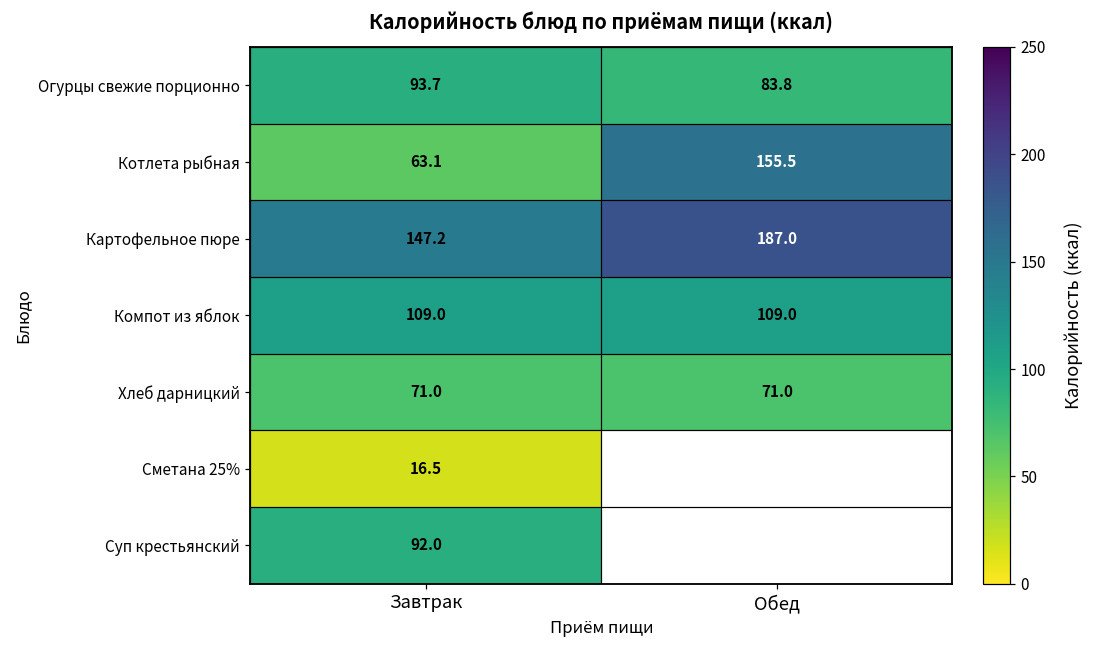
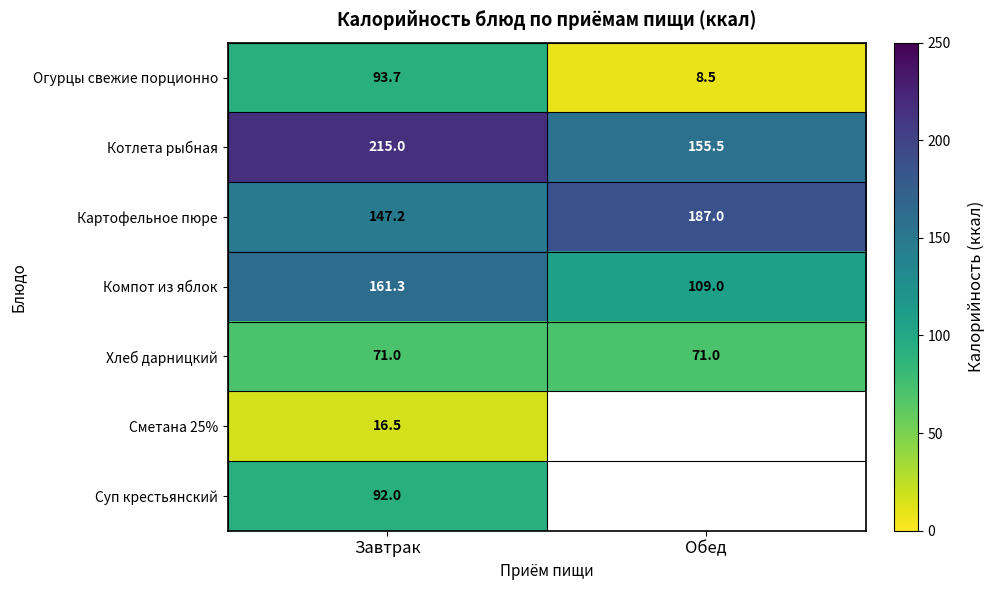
Огурцы свежие порционно, Обед: 83.8 -> 8.5
Котлета рыбная, Завтрак: 63.1 -> 215.0
Компот из яблок, Завтрак: 109.0 -> 161.3
